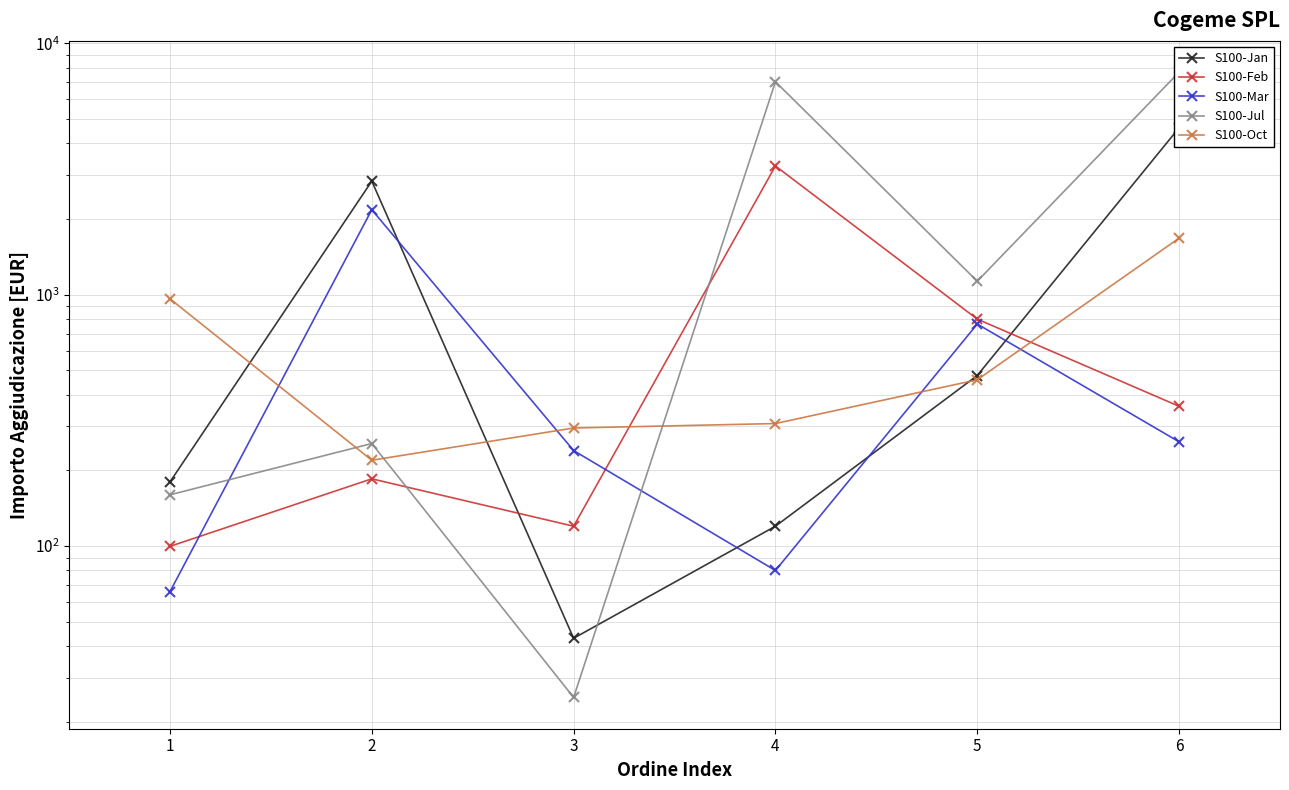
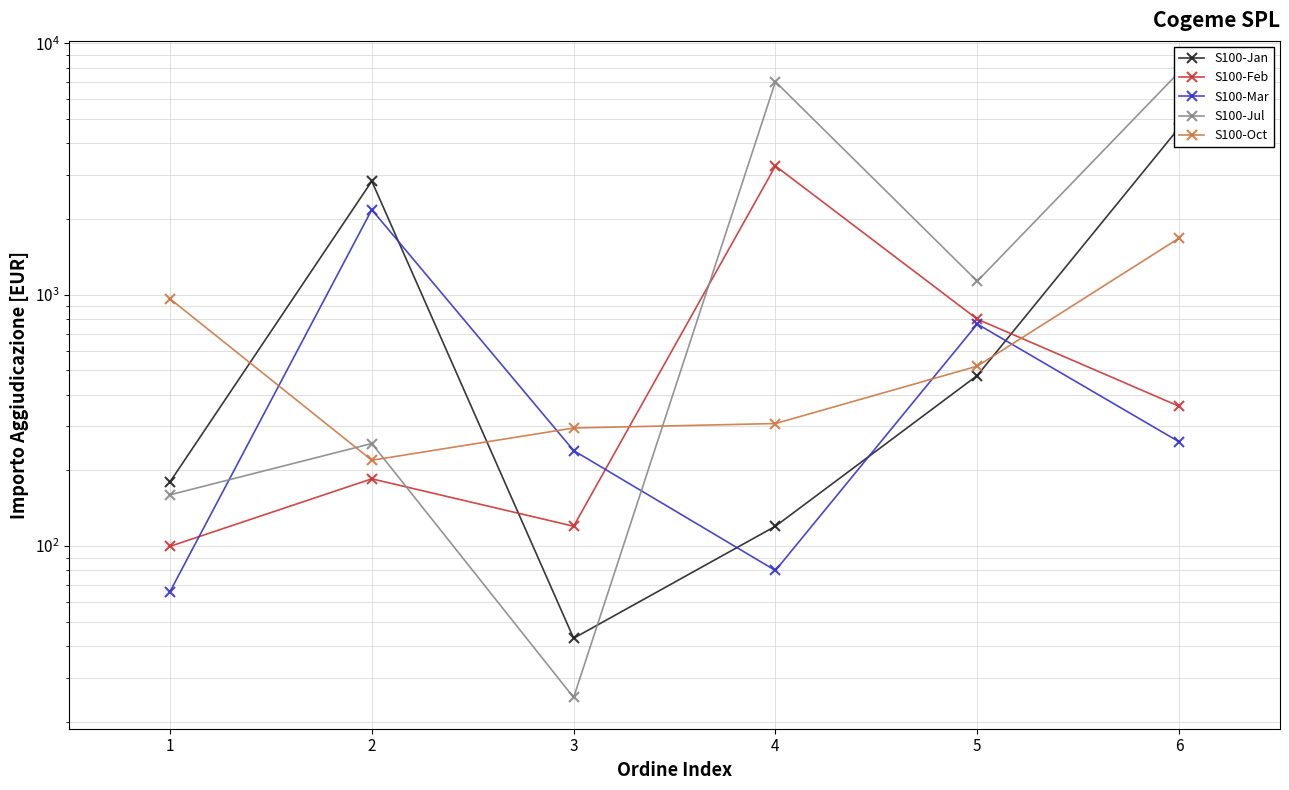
S100-Oct, 5: 460 -> 520
